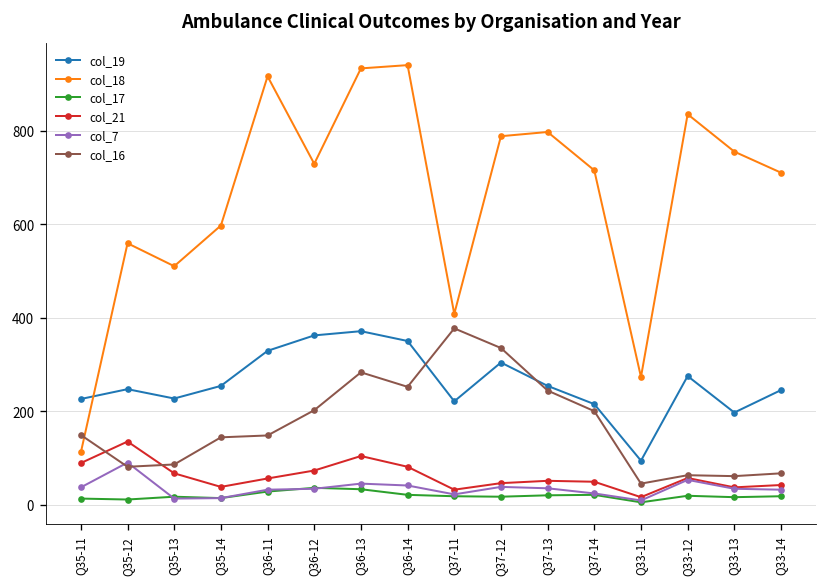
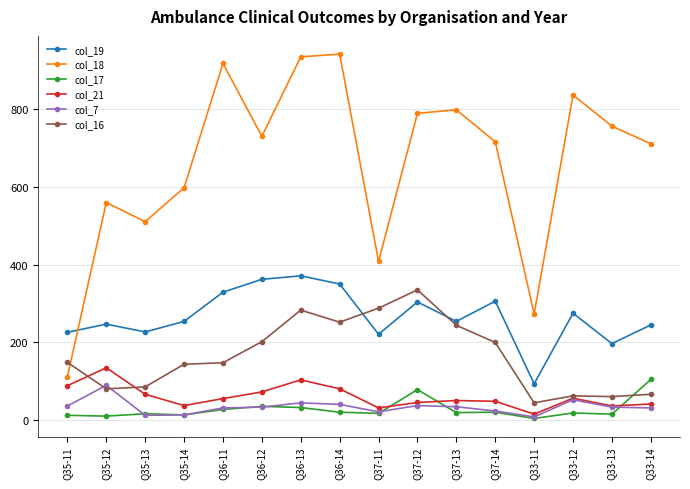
col_16, Q37-11: 380 -> 290
col_17, Q37-12: 20 -> 80
col_19, Q37-14: 220 -> 310
col_17, Q33-14: 20 -> 110
